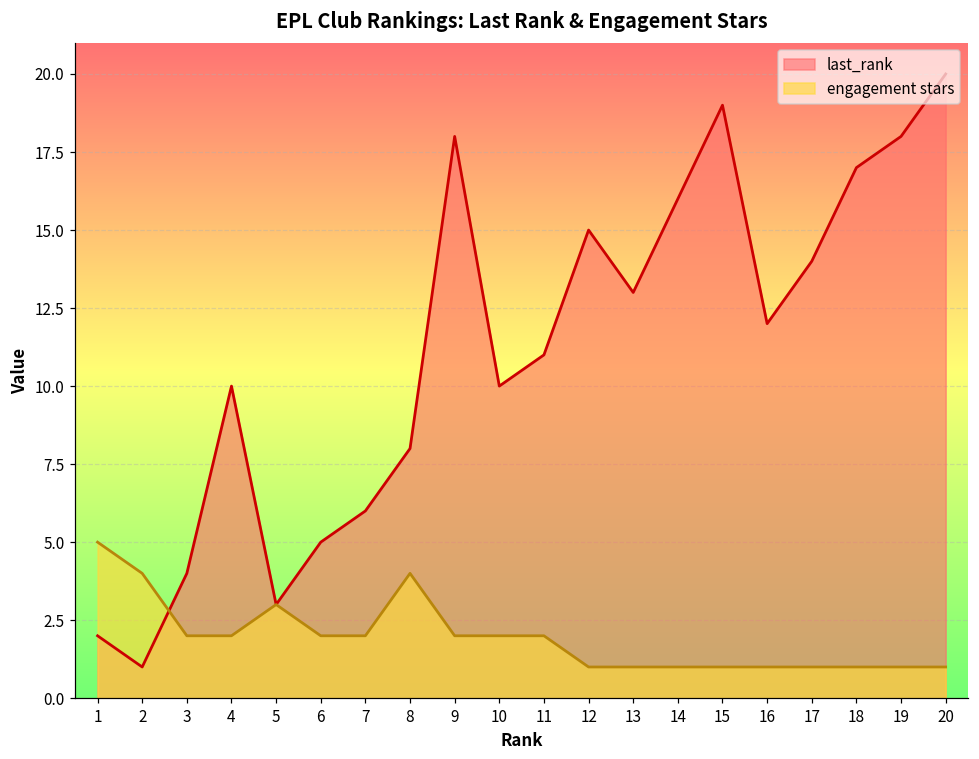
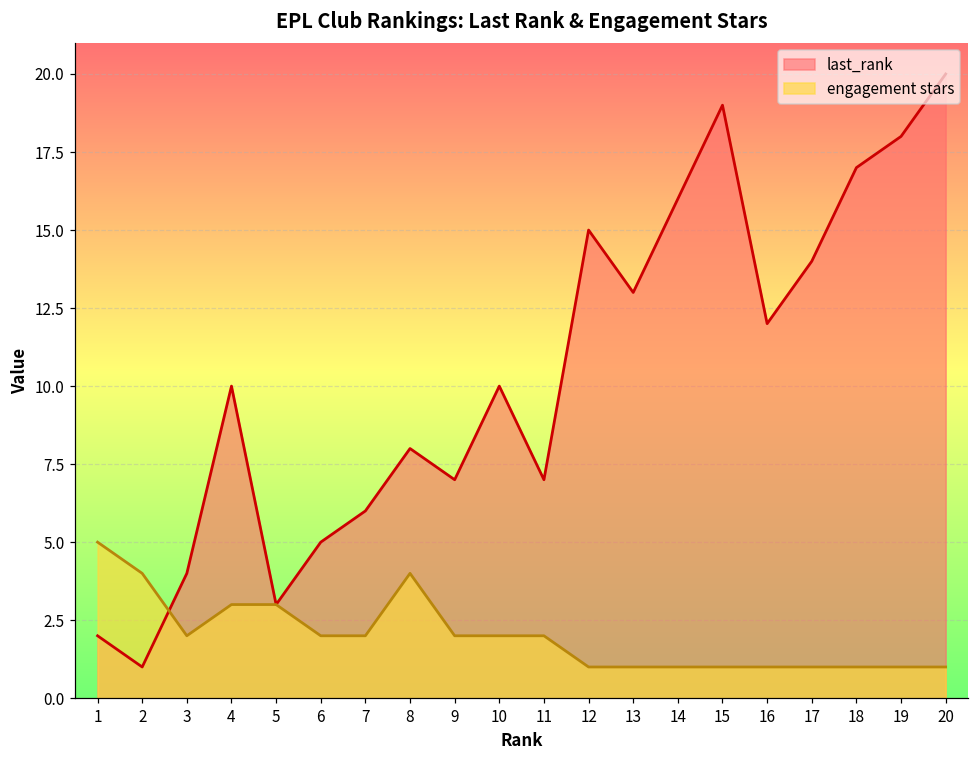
engagement stars, 4: 2 -> 3
last_rank, 9: 18 -> 7
last_rank, 11: 11 -> 7
